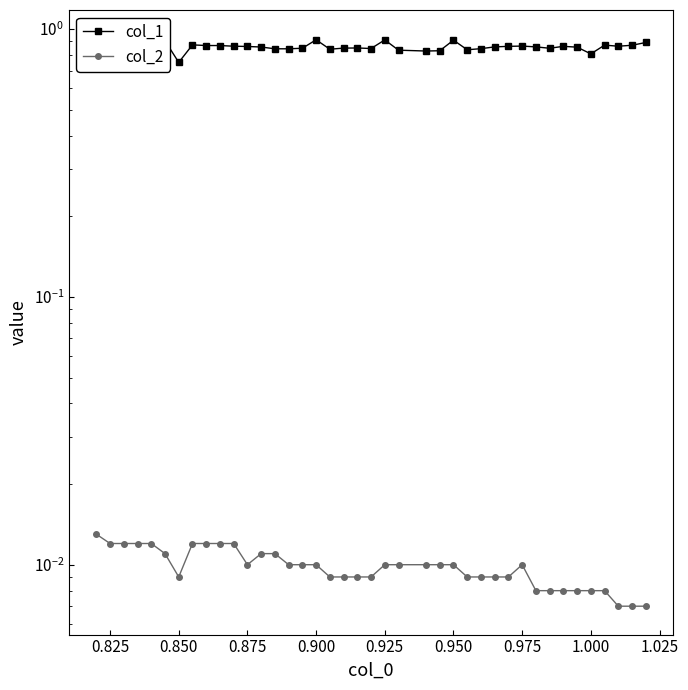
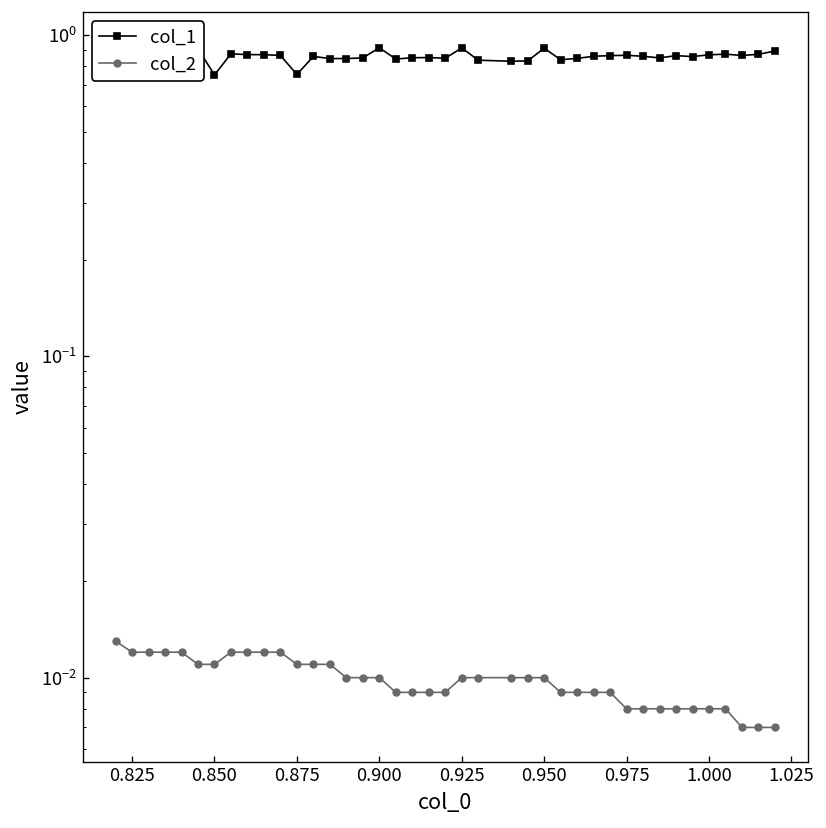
col_2, 0.850: 0.009 -> 0.011
col_1, 0.875: 0.86 -> 0.75
col_2, 0.875: 0.010 -> 0.011
col_2, 0.975: 0.010 -> 0.008
col_1, 1.000: 0.81 -> 0.87
